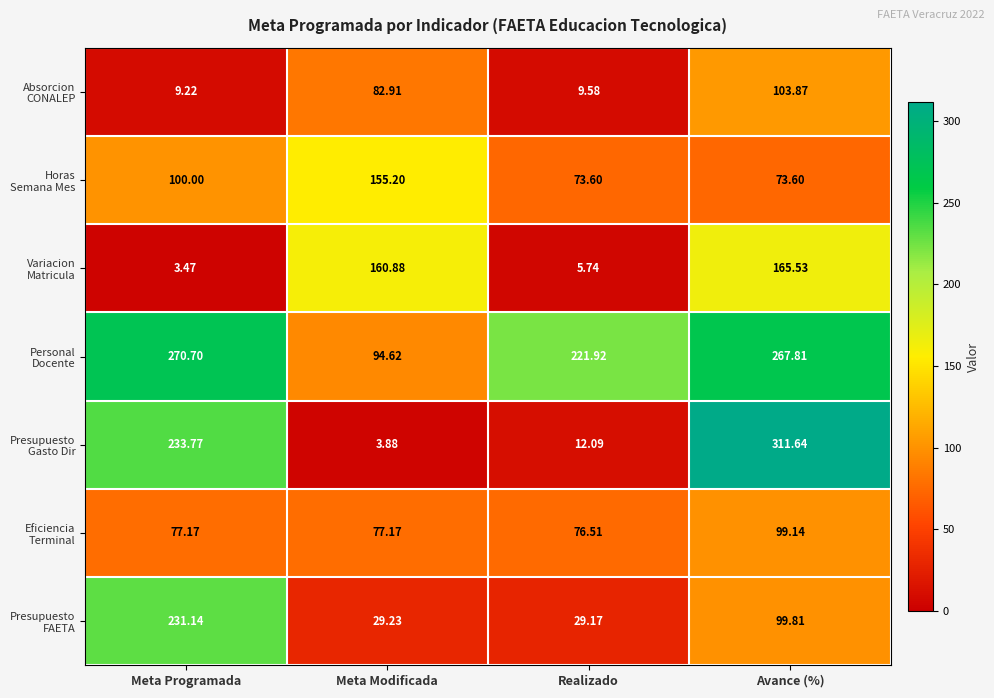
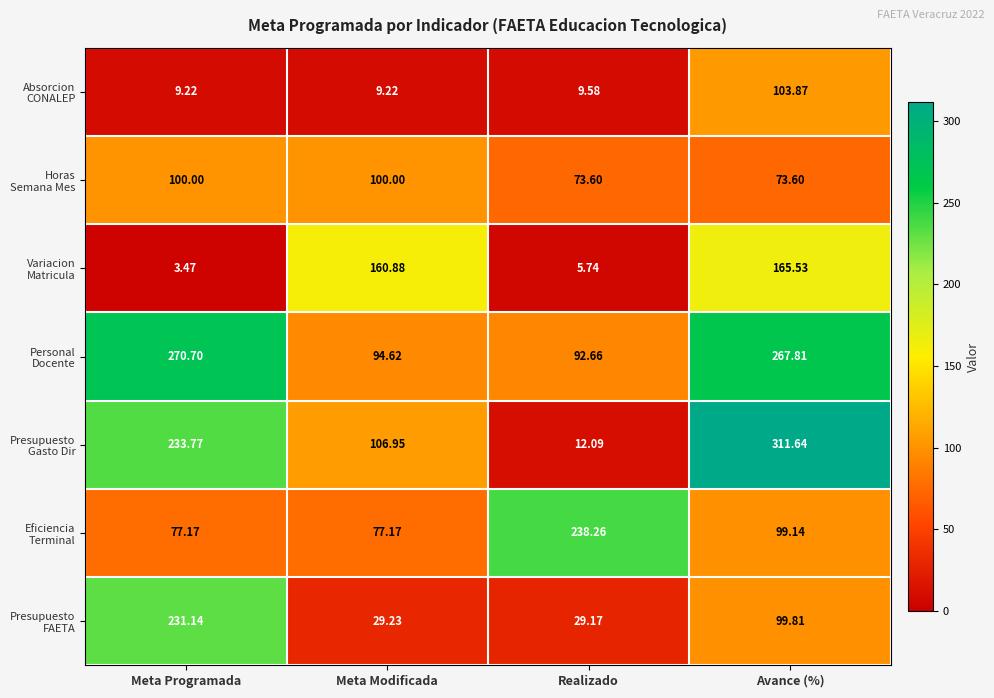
Absorcion CONALEP, Meta Modificada: 82.91 -> 9.22
Horas Semana Mes, Meta Modificada: 155.20 -> 100.00
Personal Docente, Realizado: 221.92 -> 92.66
Presupuesto Gasto Dir, Meta Modificada: 3.88 -> 106.95
Eficiencia Terminal, Realizado: 76.51 -> 238.26
